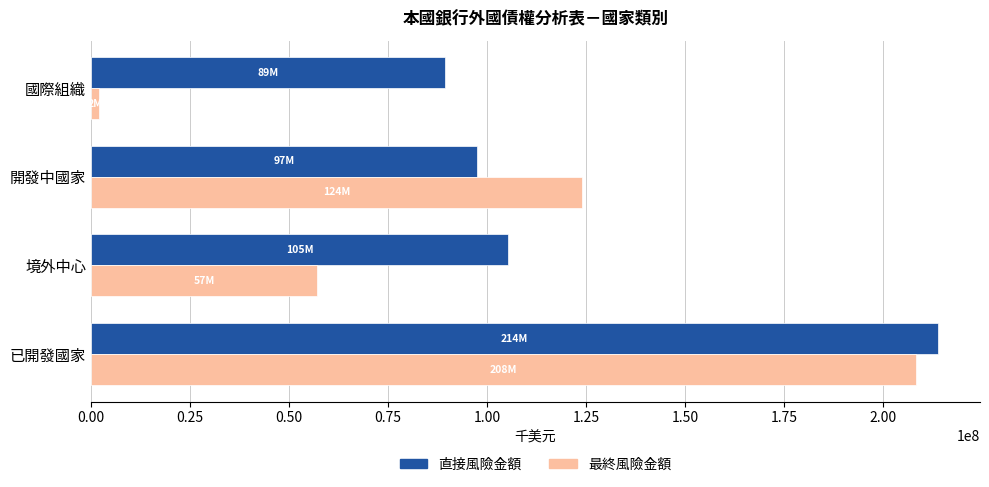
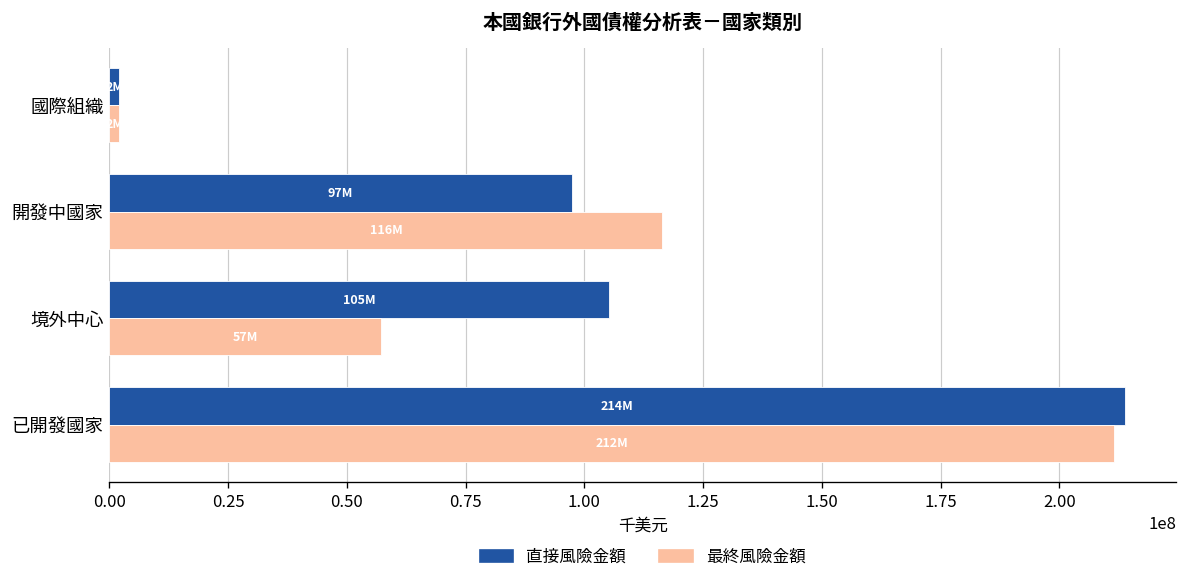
直接風險金額, 國際組織: 89000000 -> 2000000
最終風險金額, 開發中國家: 124M -> 116M
最終風險金額, 已開發國家: 208M -> 212M
